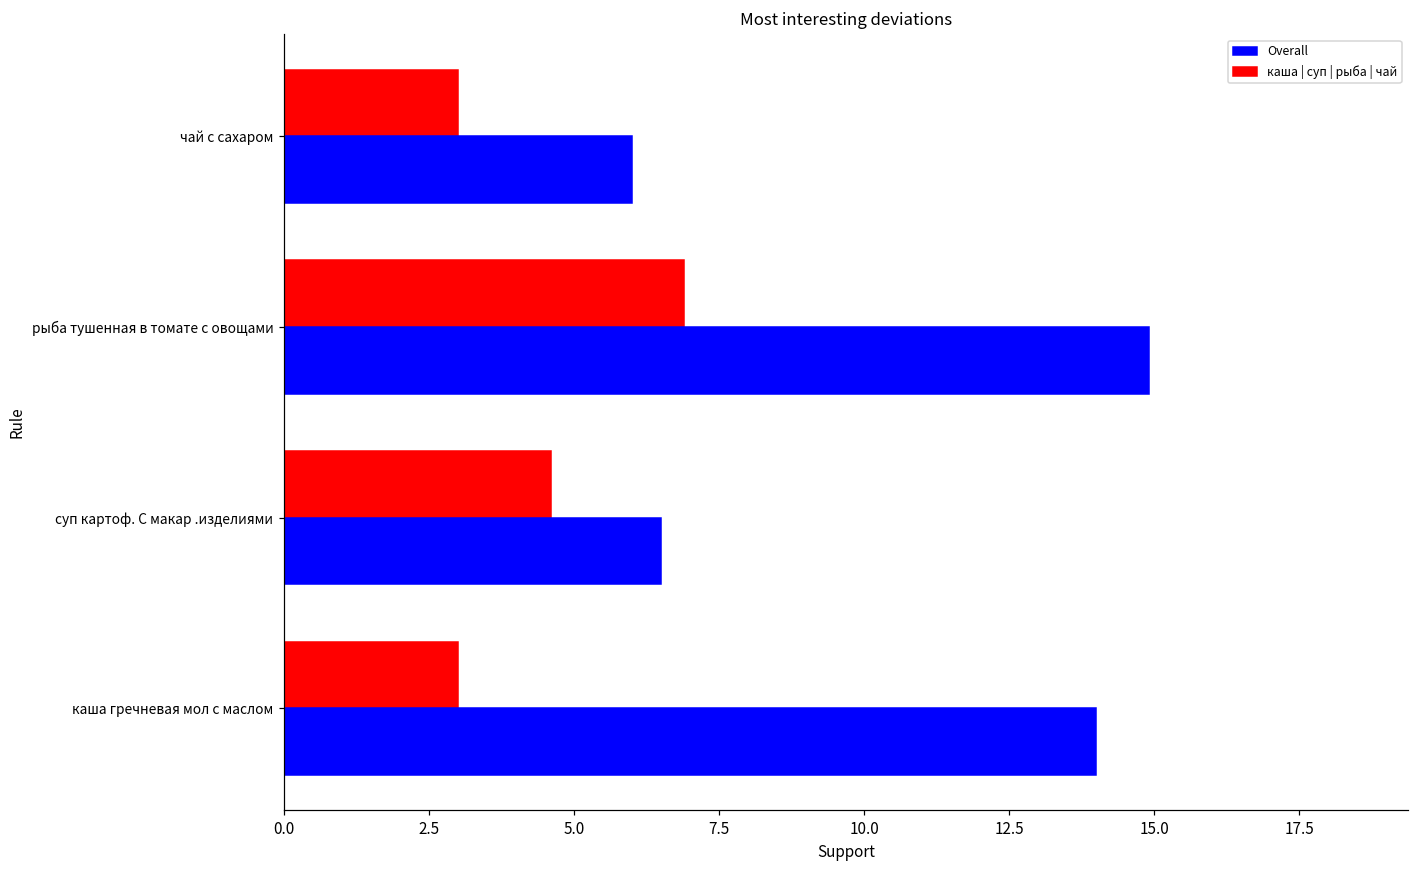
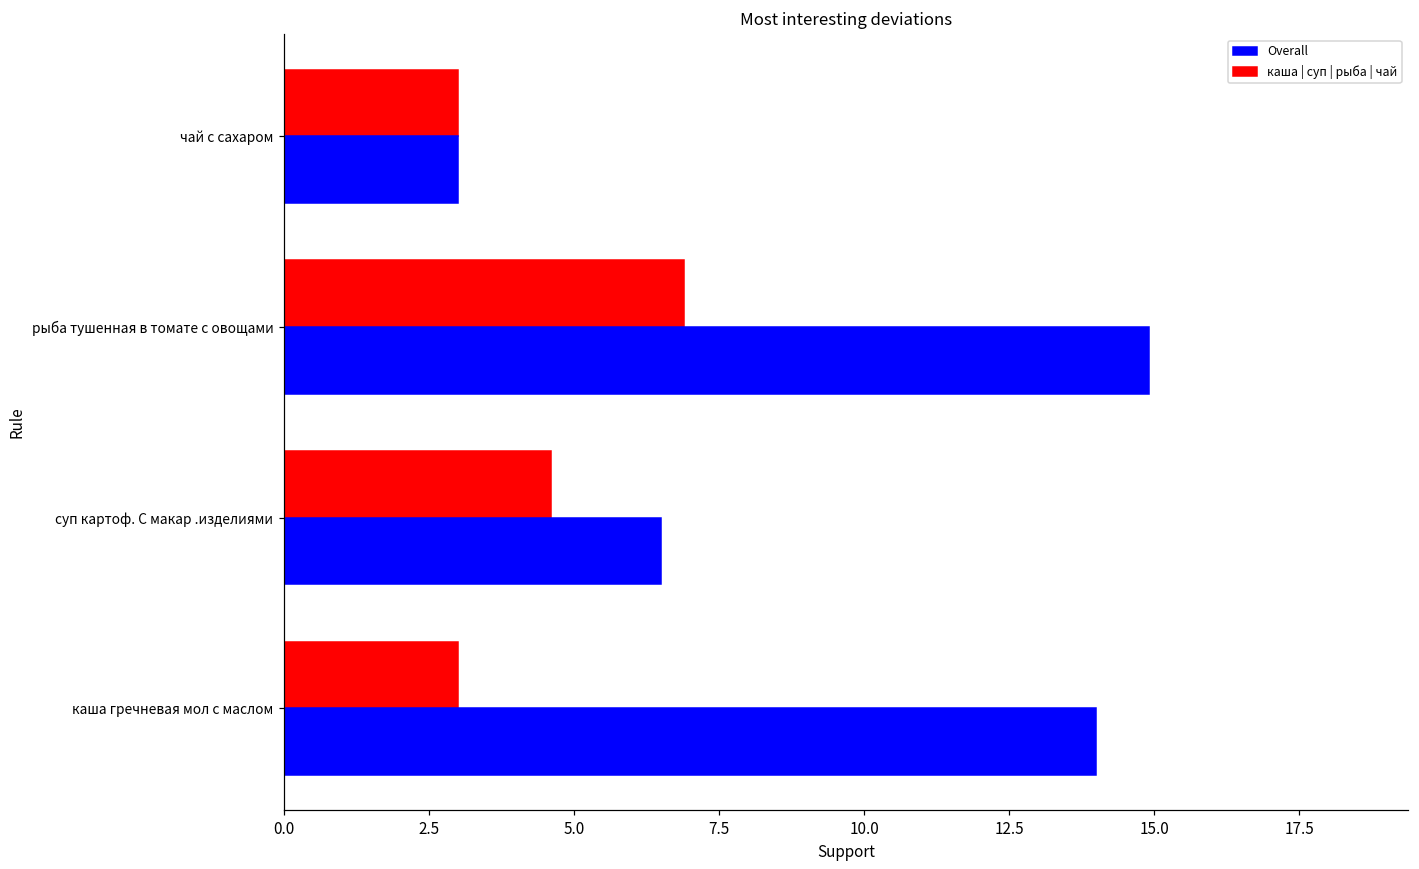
Overall, чай с сахаром: 6 -> 3
